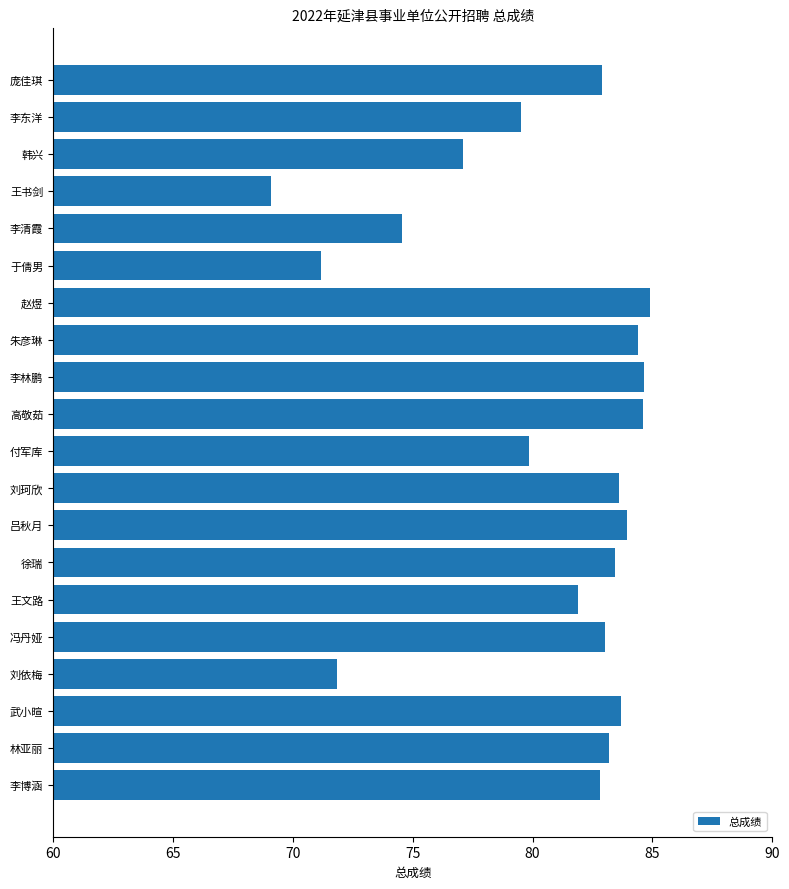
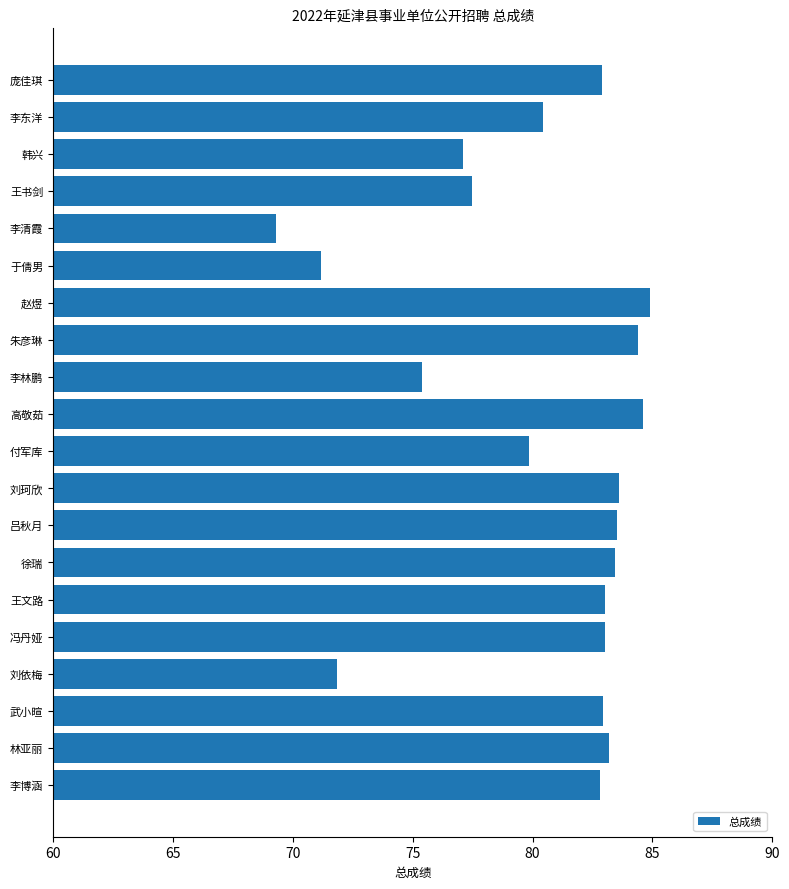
李东洋: 79.5 -> 80.5
王书剑: 69.1 -> 77.5
李清霞: 74.6 -> 69.3
李林鹏: 84.7 -> 75.4
吕秋月: 83.9 -> 83.5
王文路: 81.9 -> 83.0
武小暄: 83.7 -> 83.0
